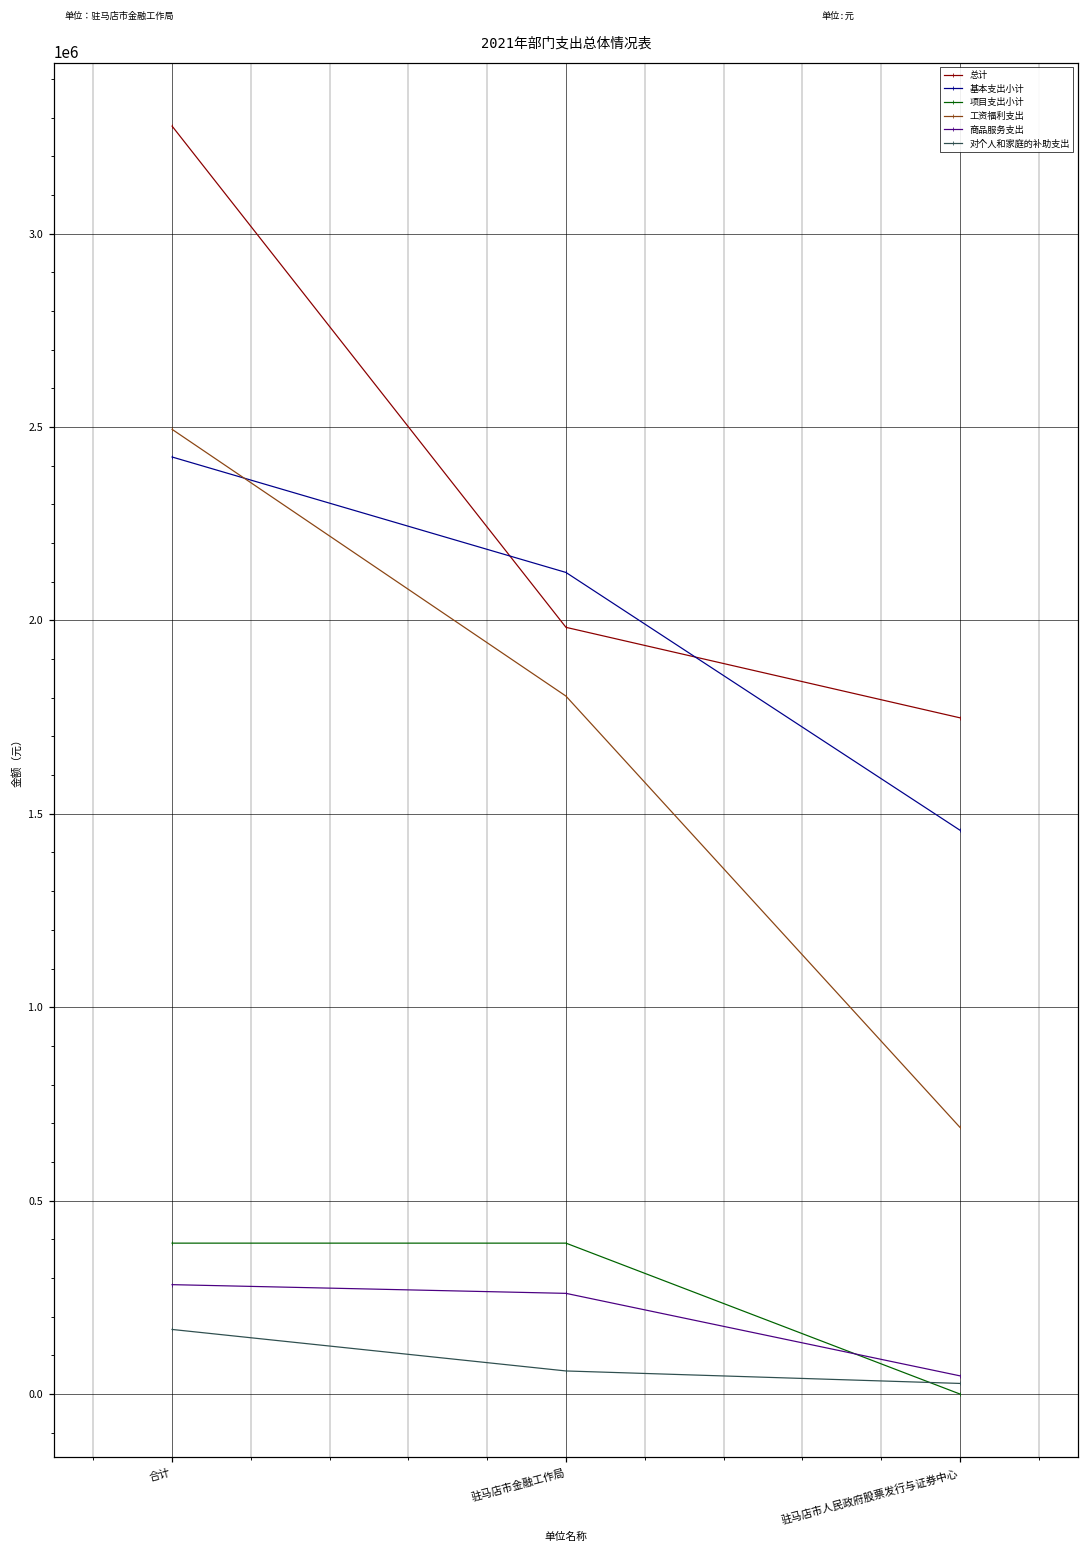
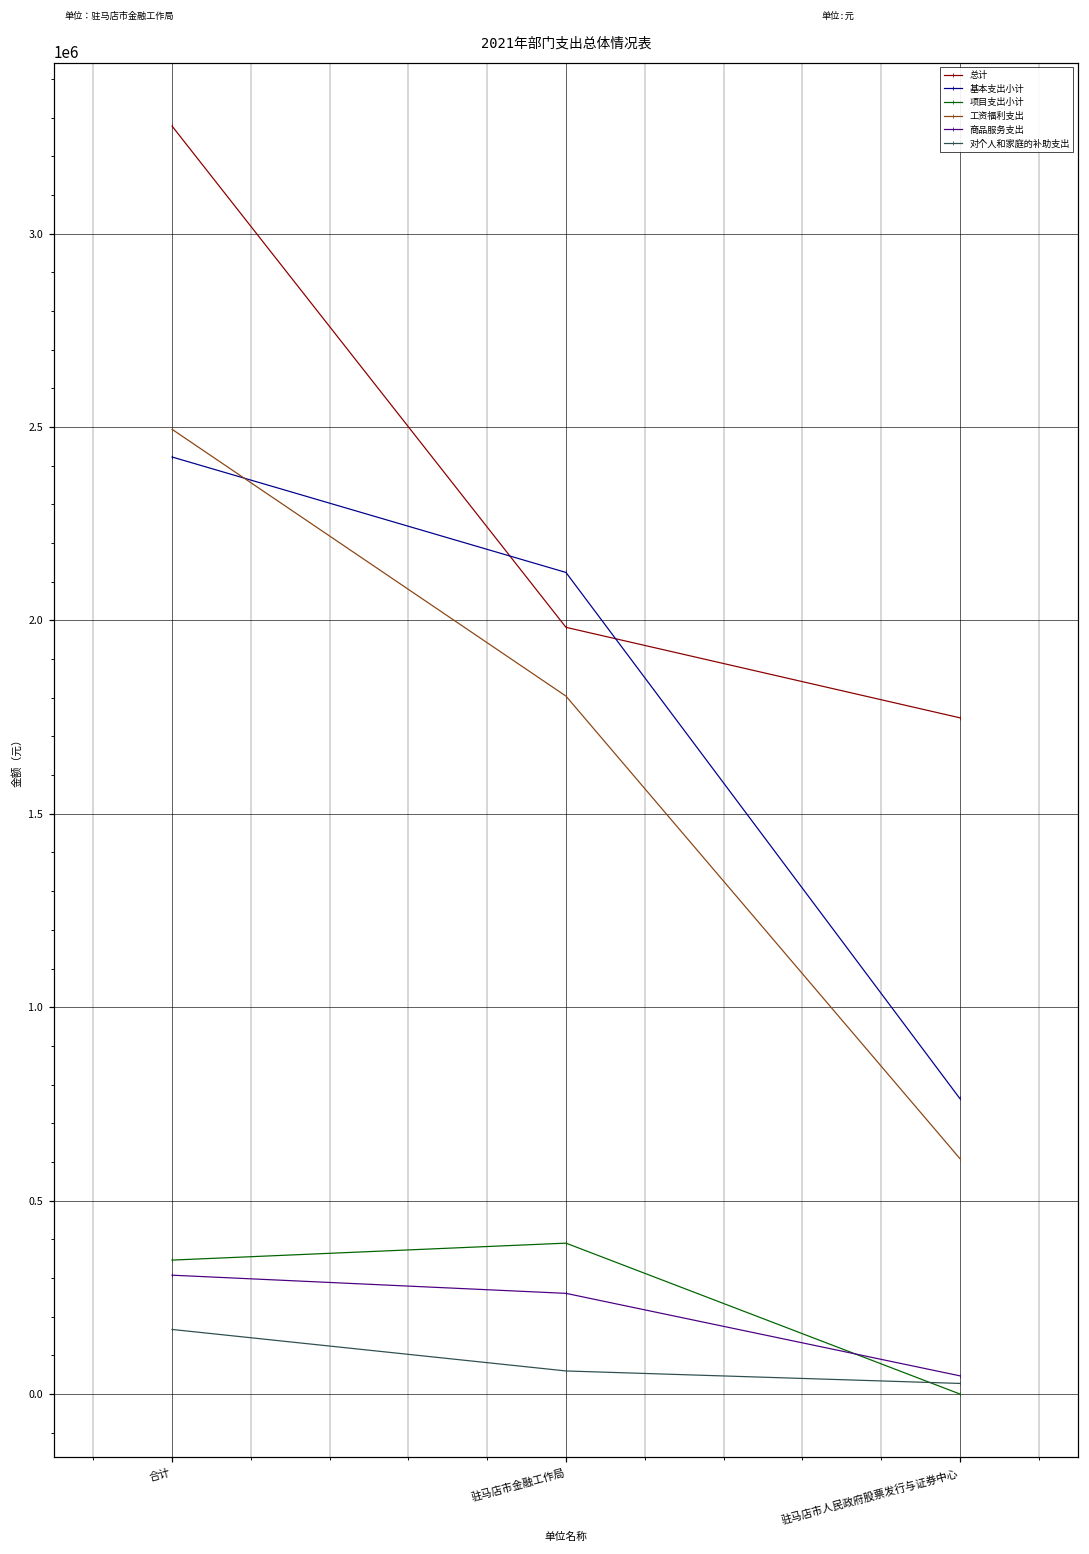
项目支出小计, 合计: 390000 -> 350000
商品服务支出, 合计: 280000 -> 310000
基本支出小计, 驻马店市人民政府股票发行与证券中心: 1460000 -> 760000
工资福利支出, 驻马店市人民政府股票发行与证券中心: 690000 -> 610000
